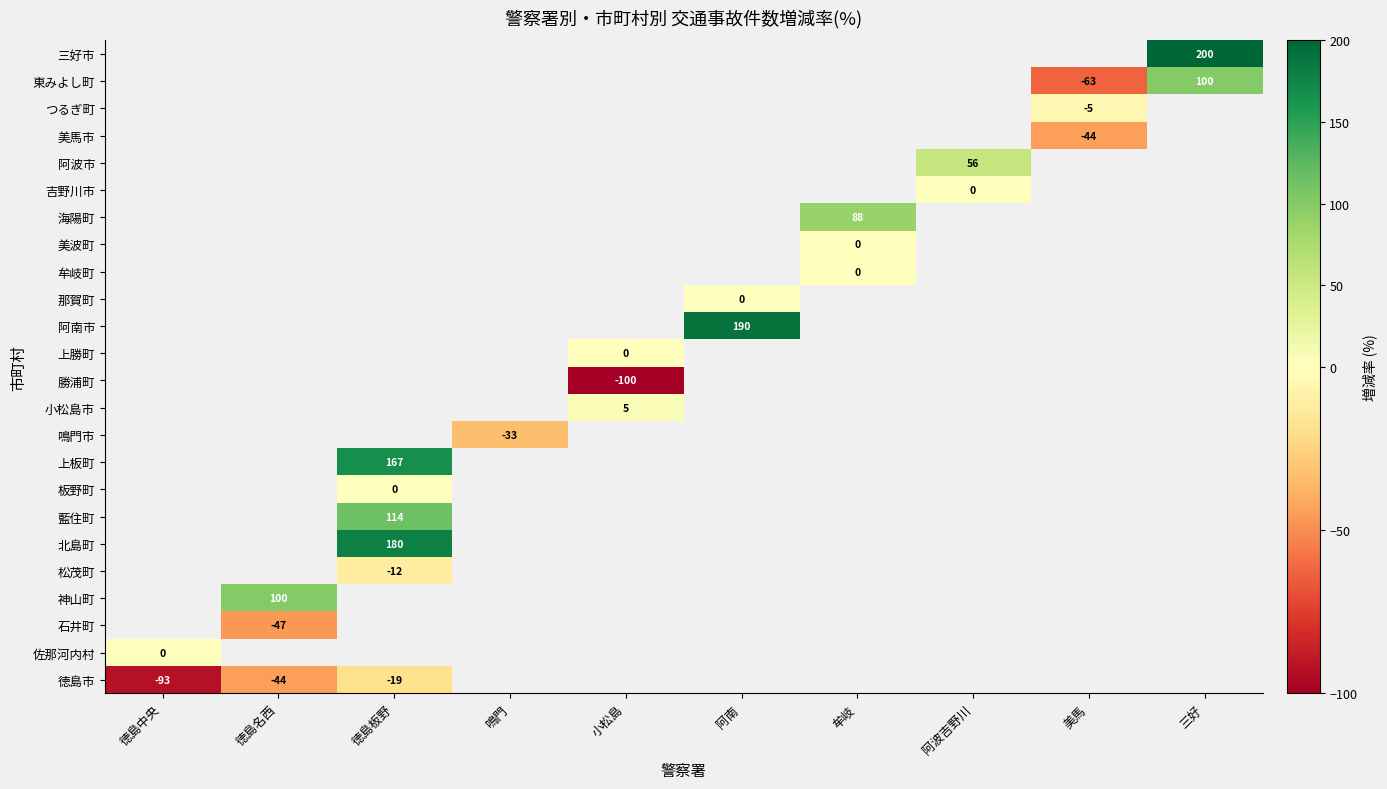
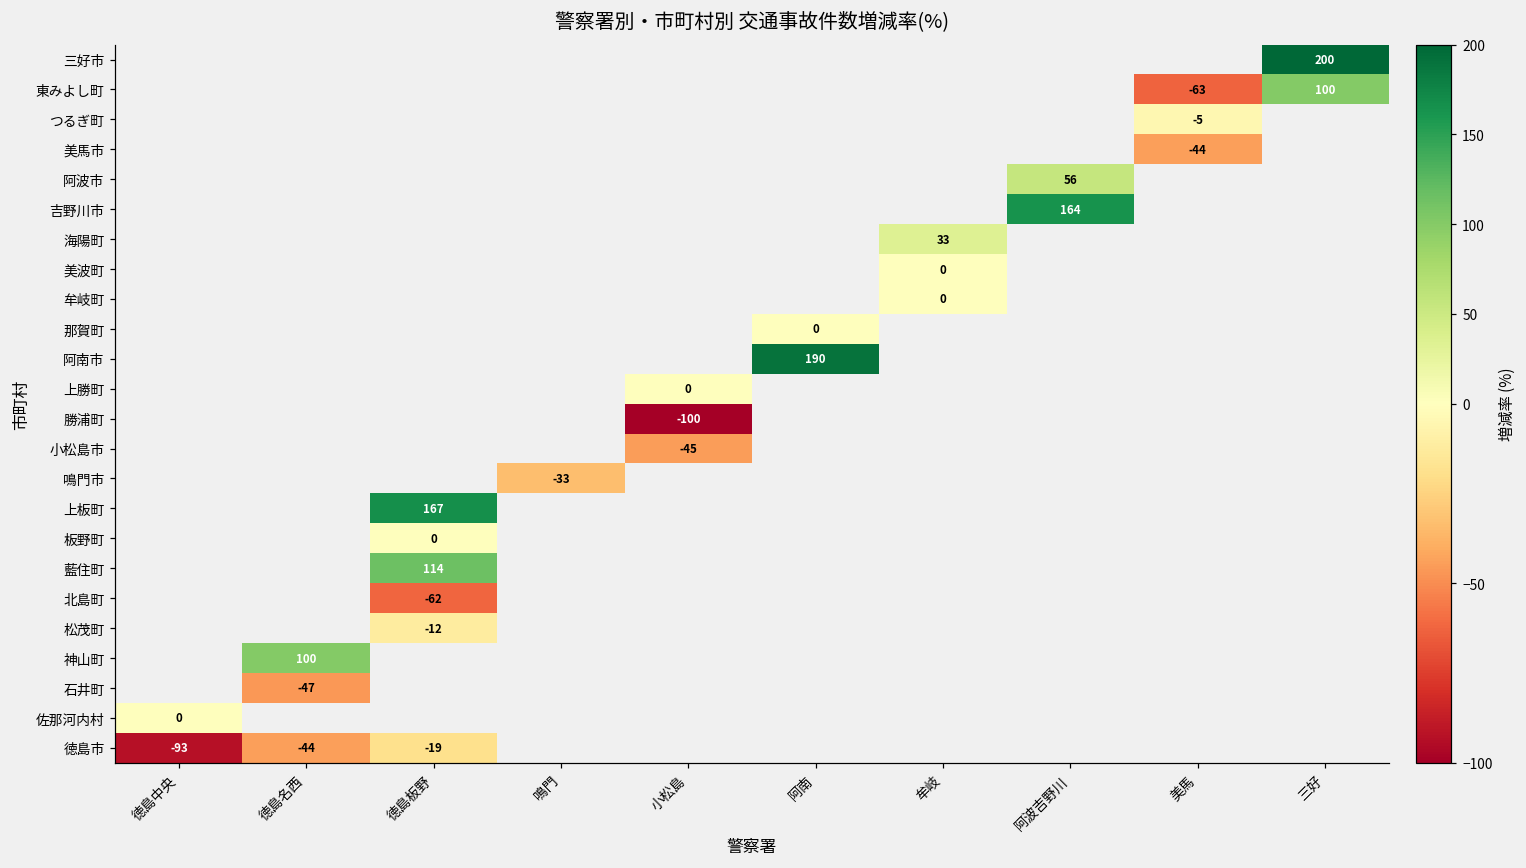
吉野川市, 阿波吉野川: 0 -> 164
海陽町, 牟岐: 88 -> 33
小松島市, 小松島: 5 -> -45
北島町, 徳島板野: 180 -> -62
